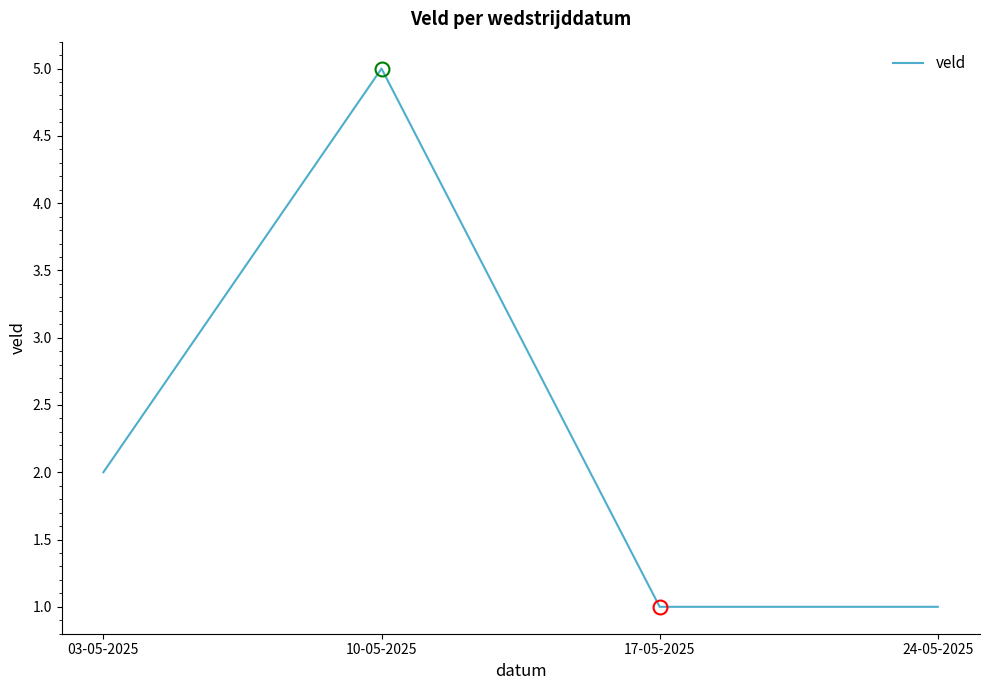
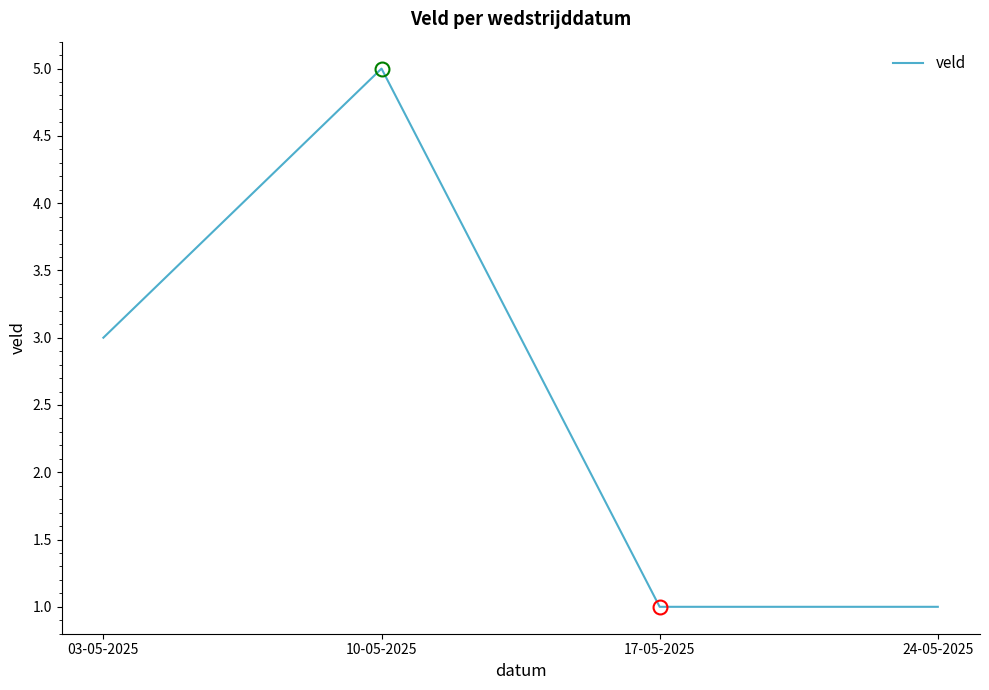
veld, 03-05-2025: 2 -> 3
